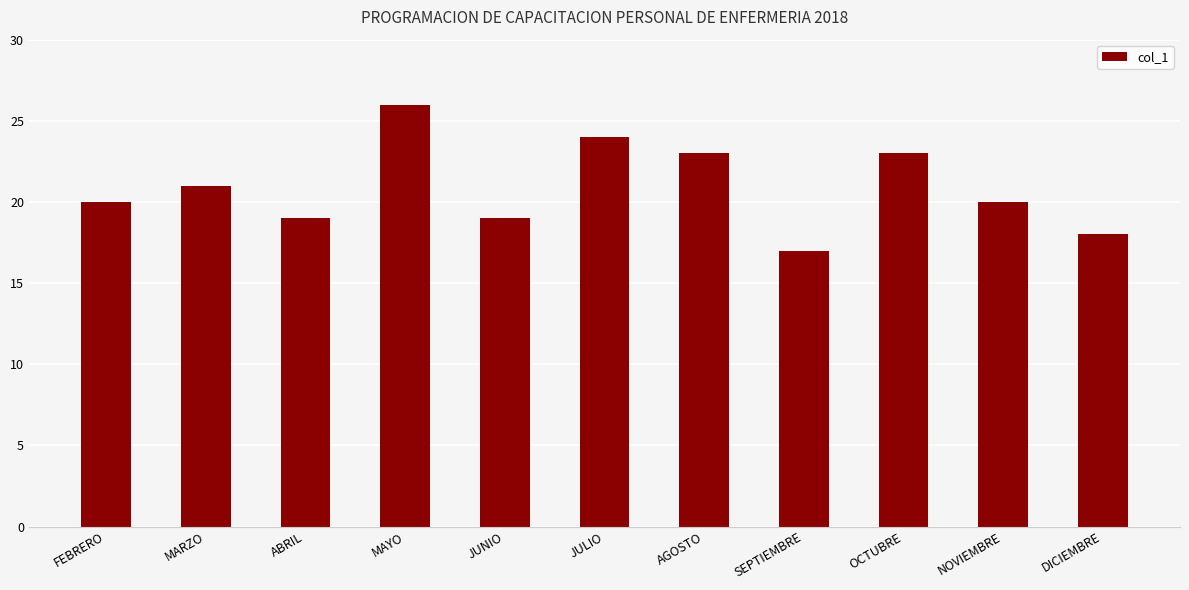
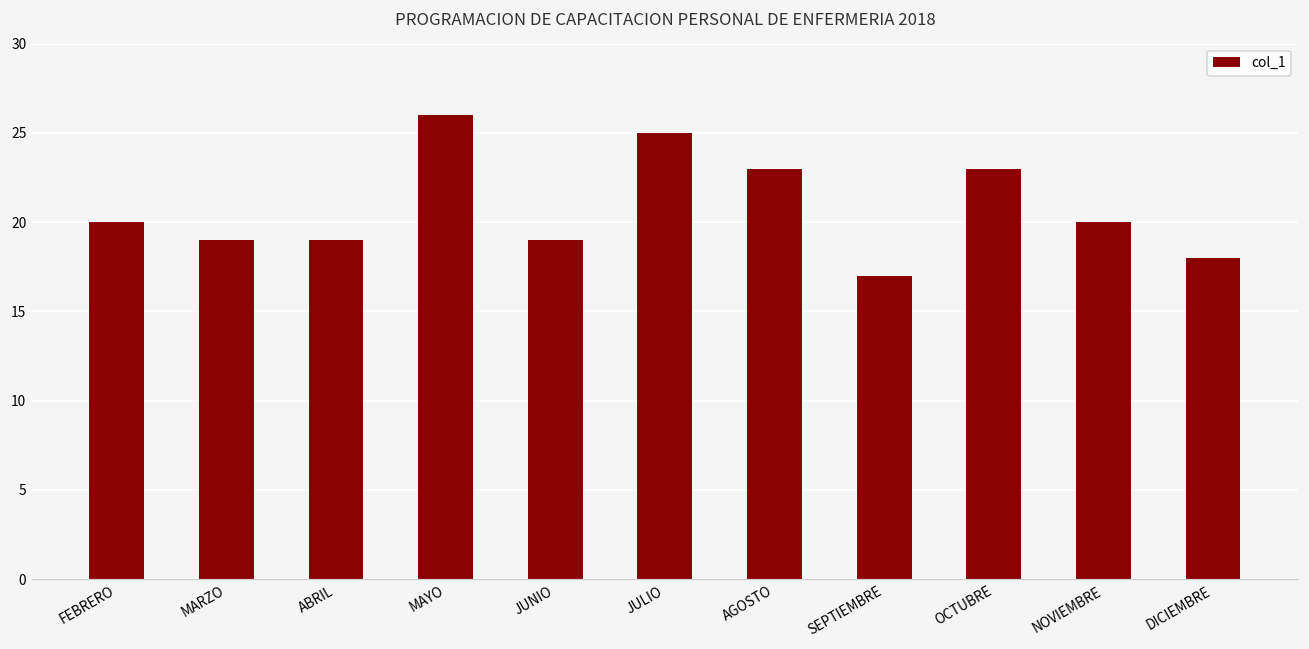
MARZO: 21 -> 19
JULIO: 24 -> 25
